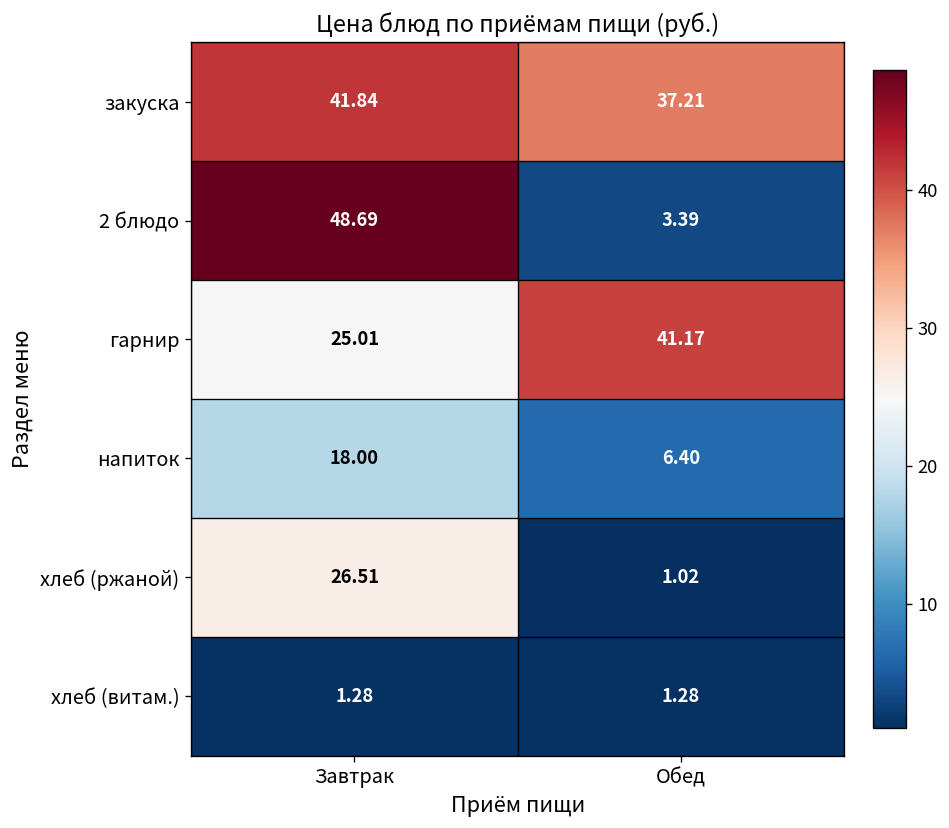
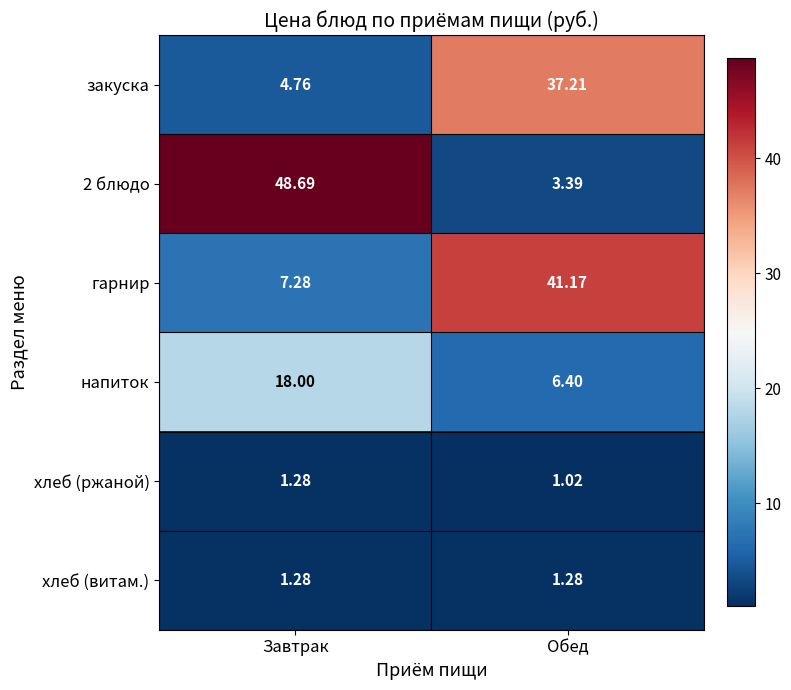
закуска, Завтрак: 41.84 -> 4.76
гарнир, Завтрак: 25.01 -> 7.28
хлеб (ржаной), Завтрак: 26.51 -> 1.28
